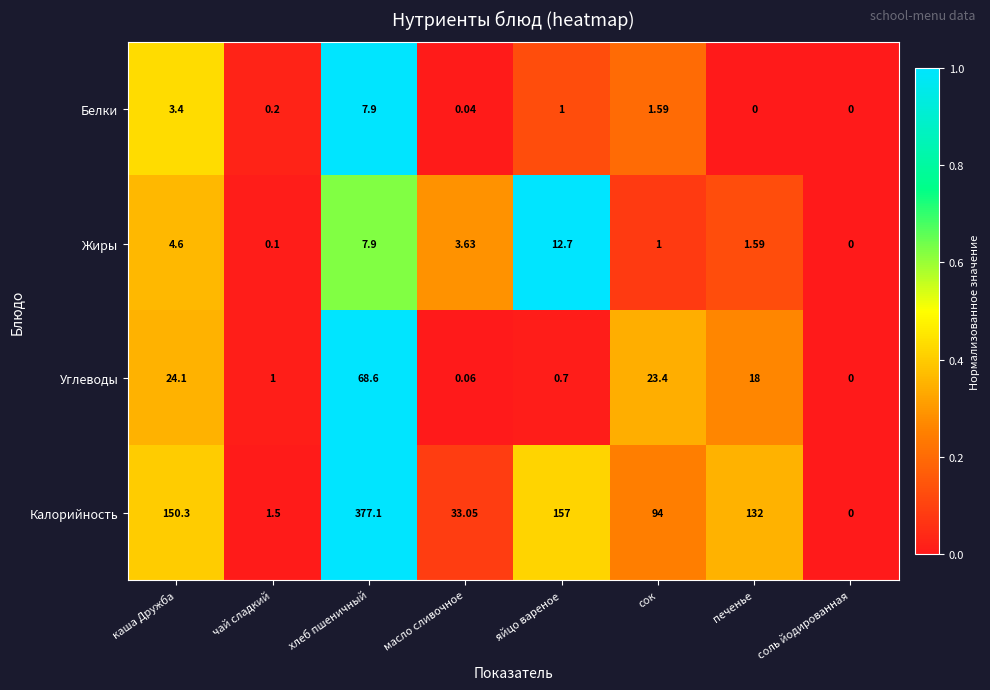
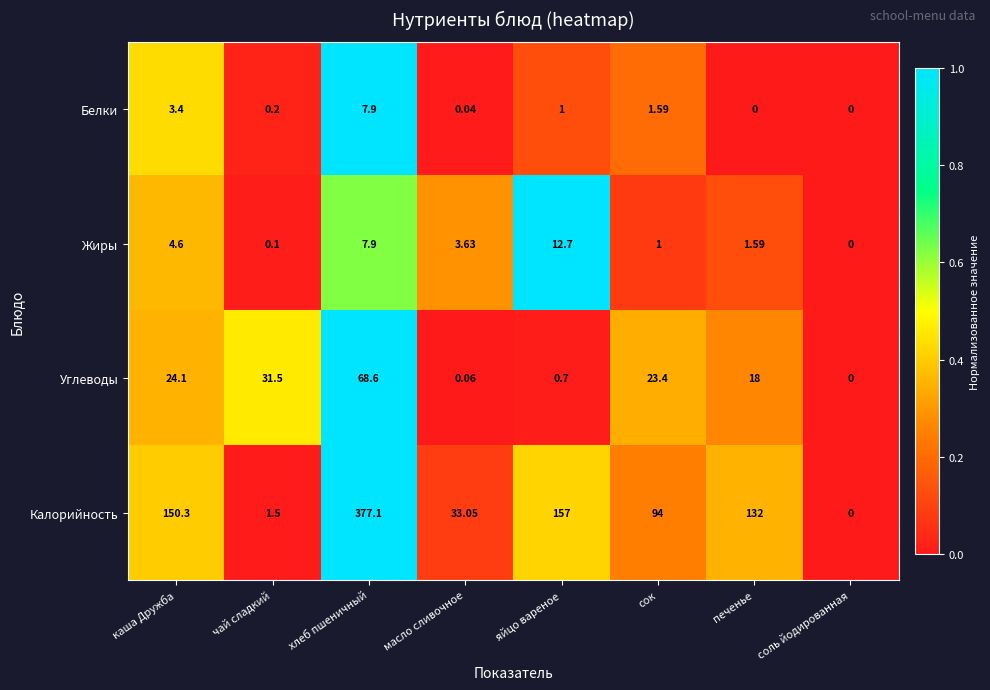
Углеводы, чай сладкий: 1 -> 31.5
